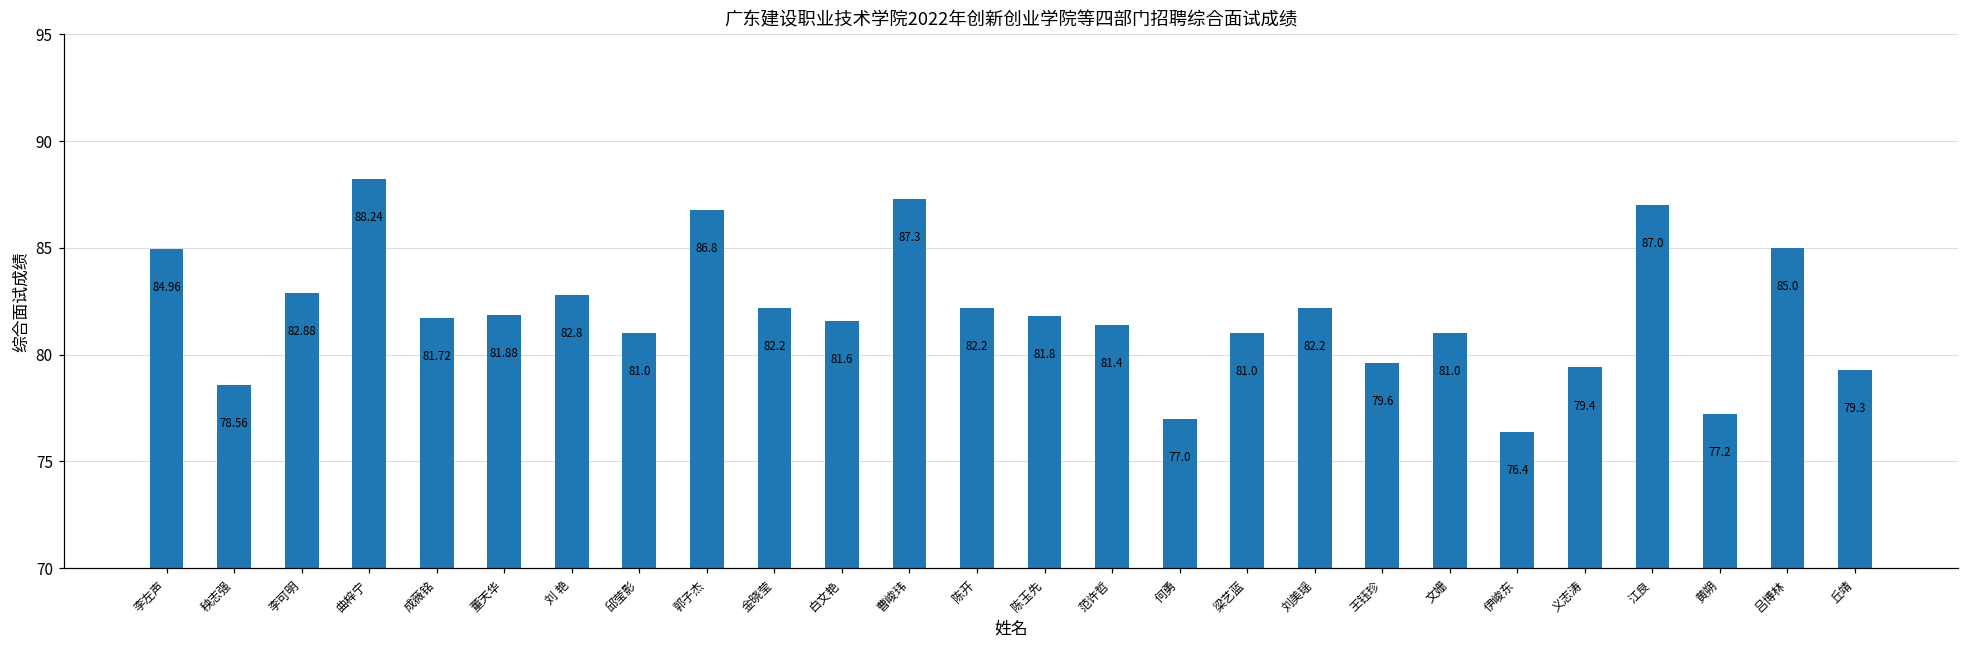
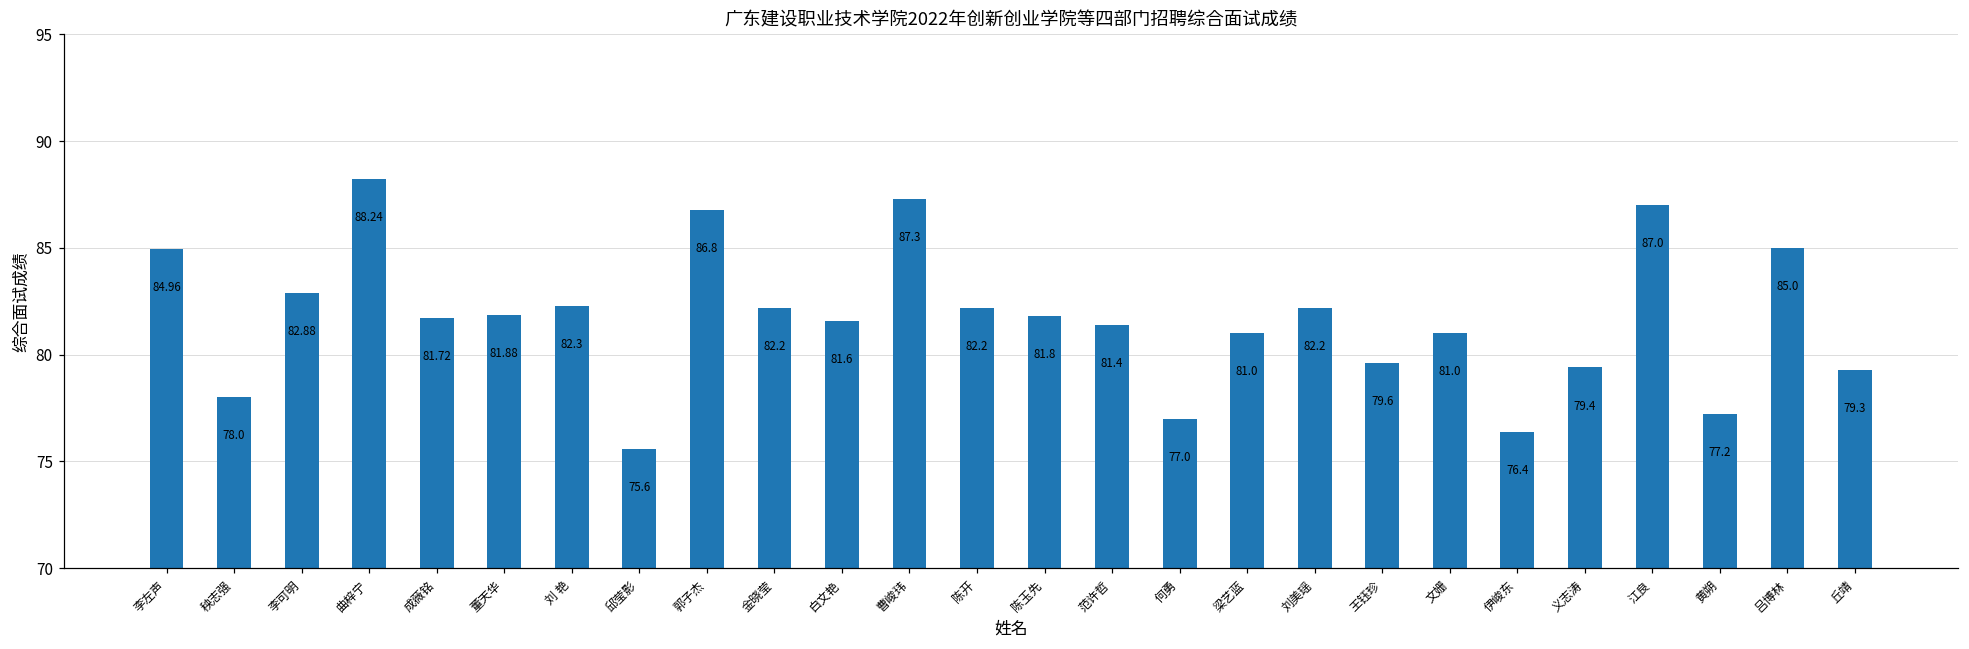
秧志强: 78.56 -> 78.0
刘 艳: 82.8 -> 82.3
邱莹影: 81.0 -> 75.6
